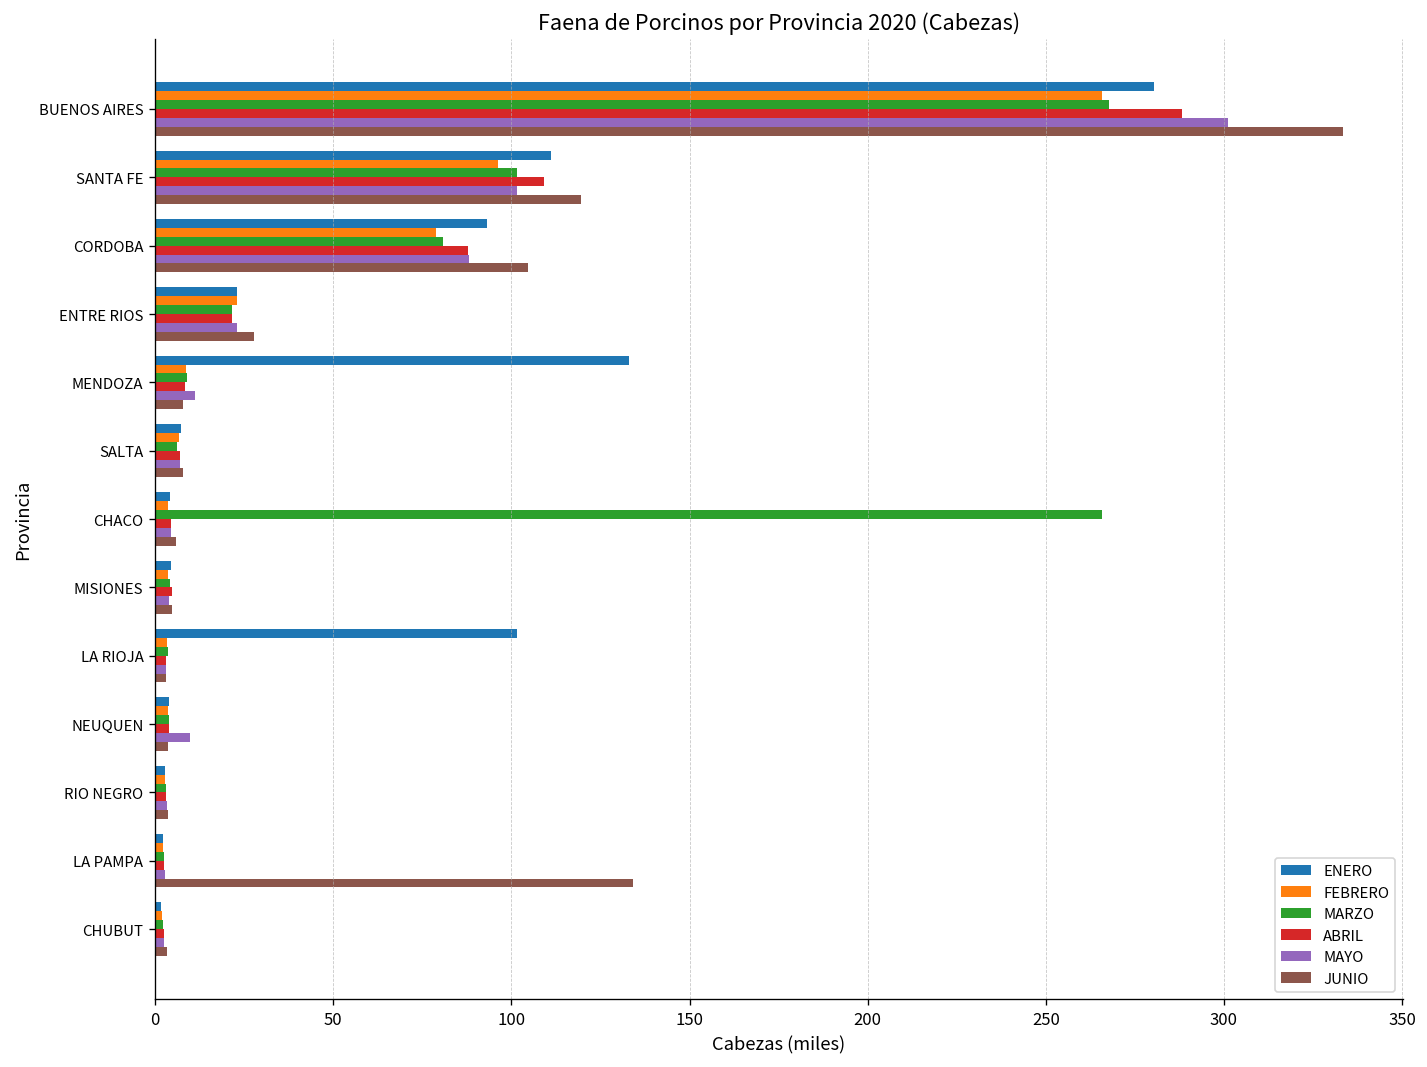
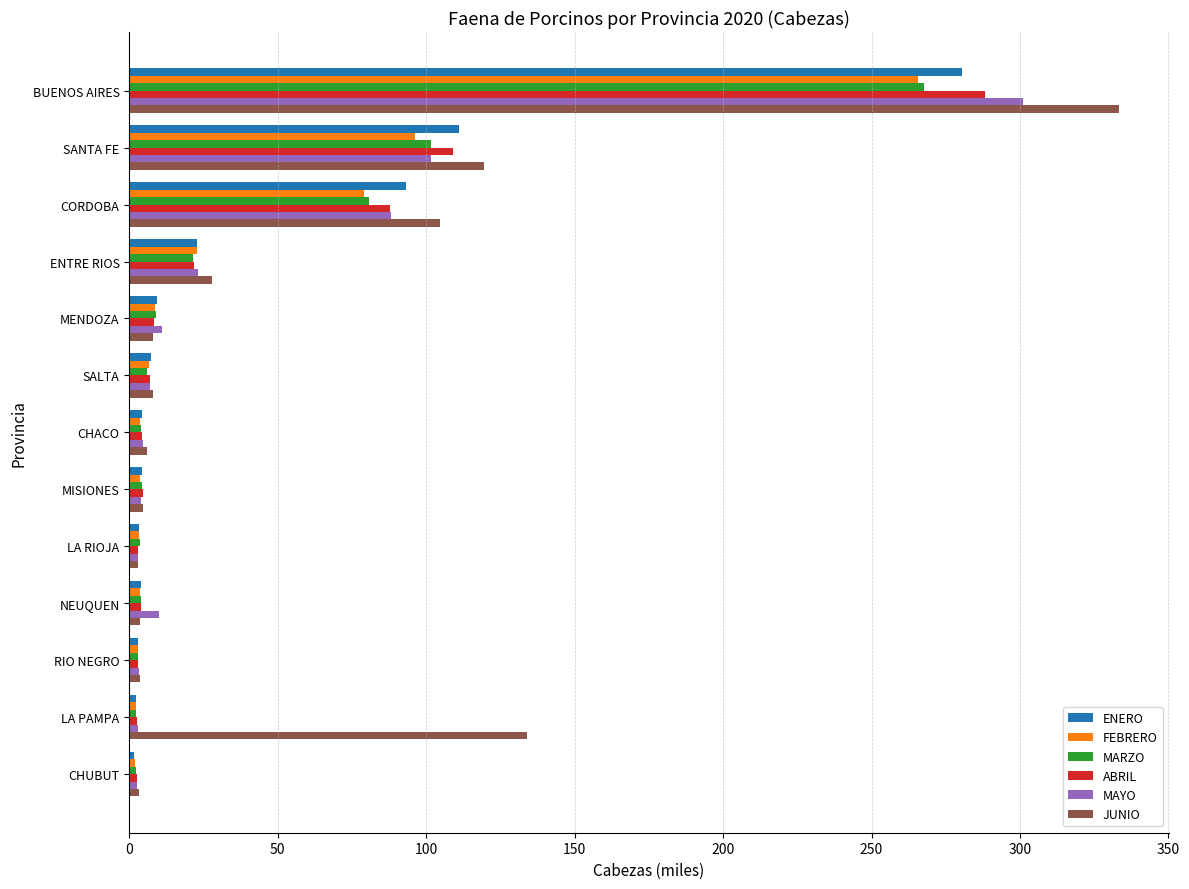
ENERO, MENDOZA: 133 -> 9
MARZO, CHACO: 266 -> 4
ENERO, LA RIOJA: 101 -> 3
